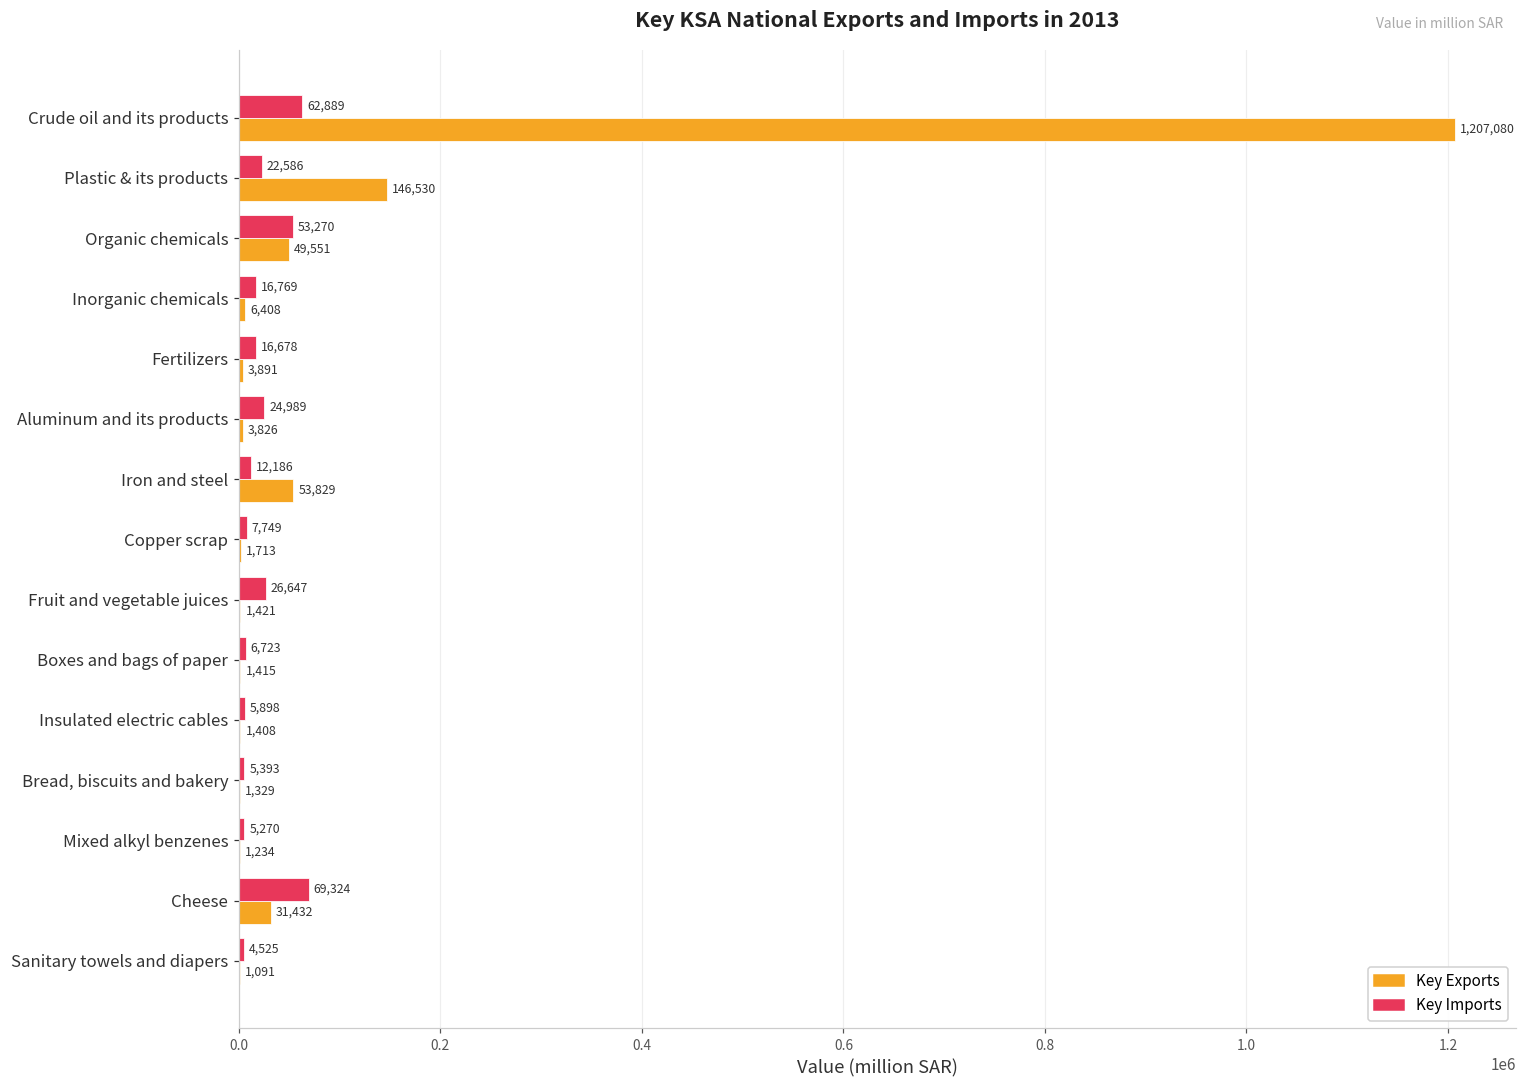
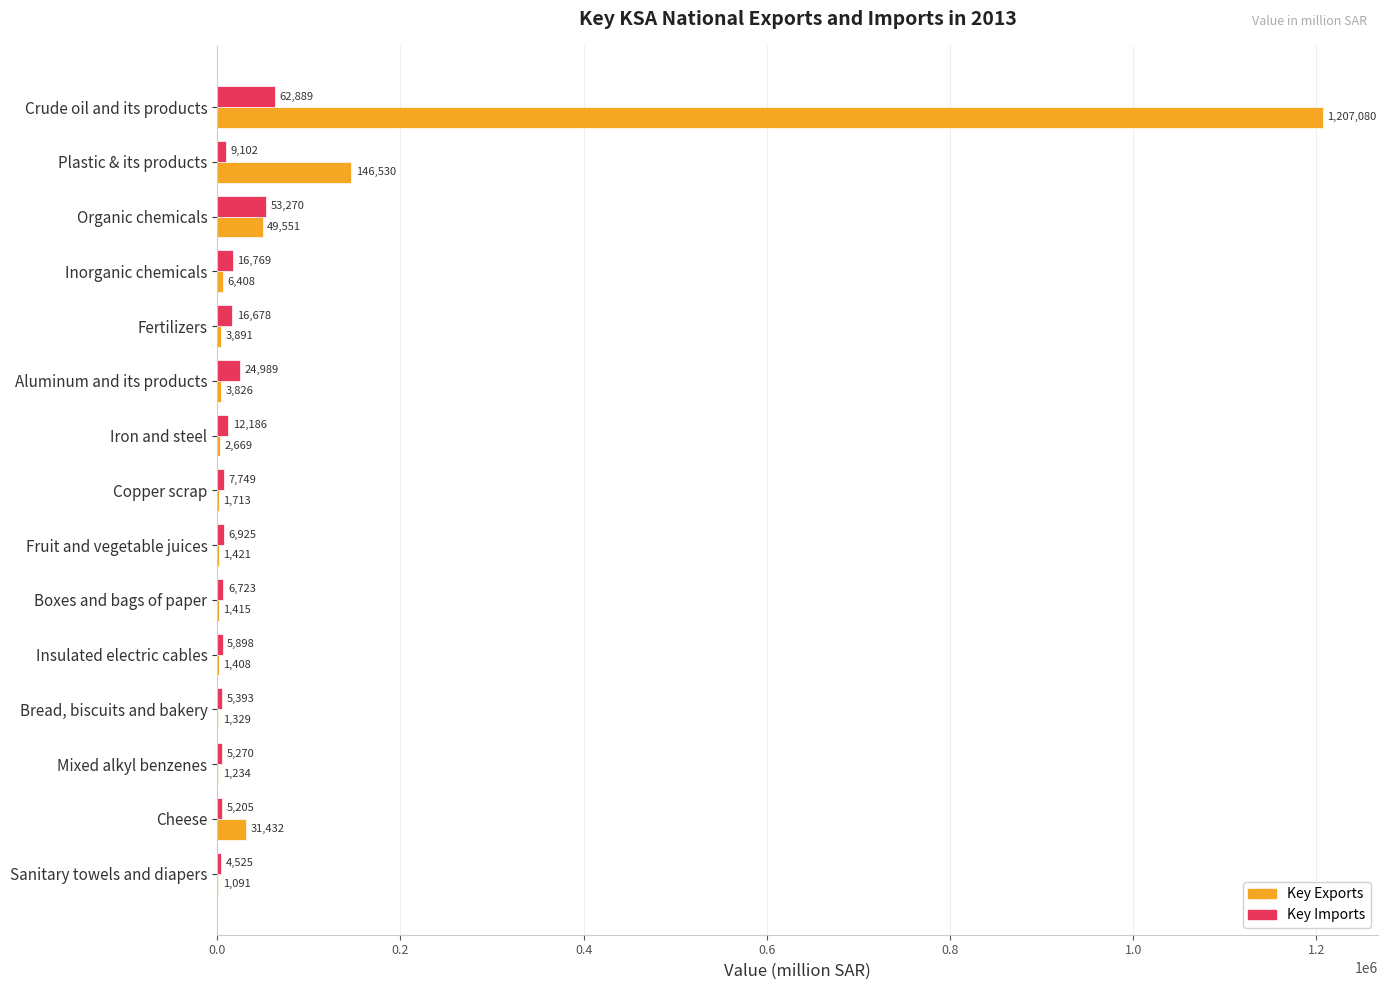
Key Imports, Plastic & its products: 22,586 -> 9,102
Key Exports, Iron and steel: 53,829 -> 2,669
Key Imports, Fruit and vegetable juices: 26,647 -> 6,925
Key Imports, Cheese: 69,324 -> 5,205
